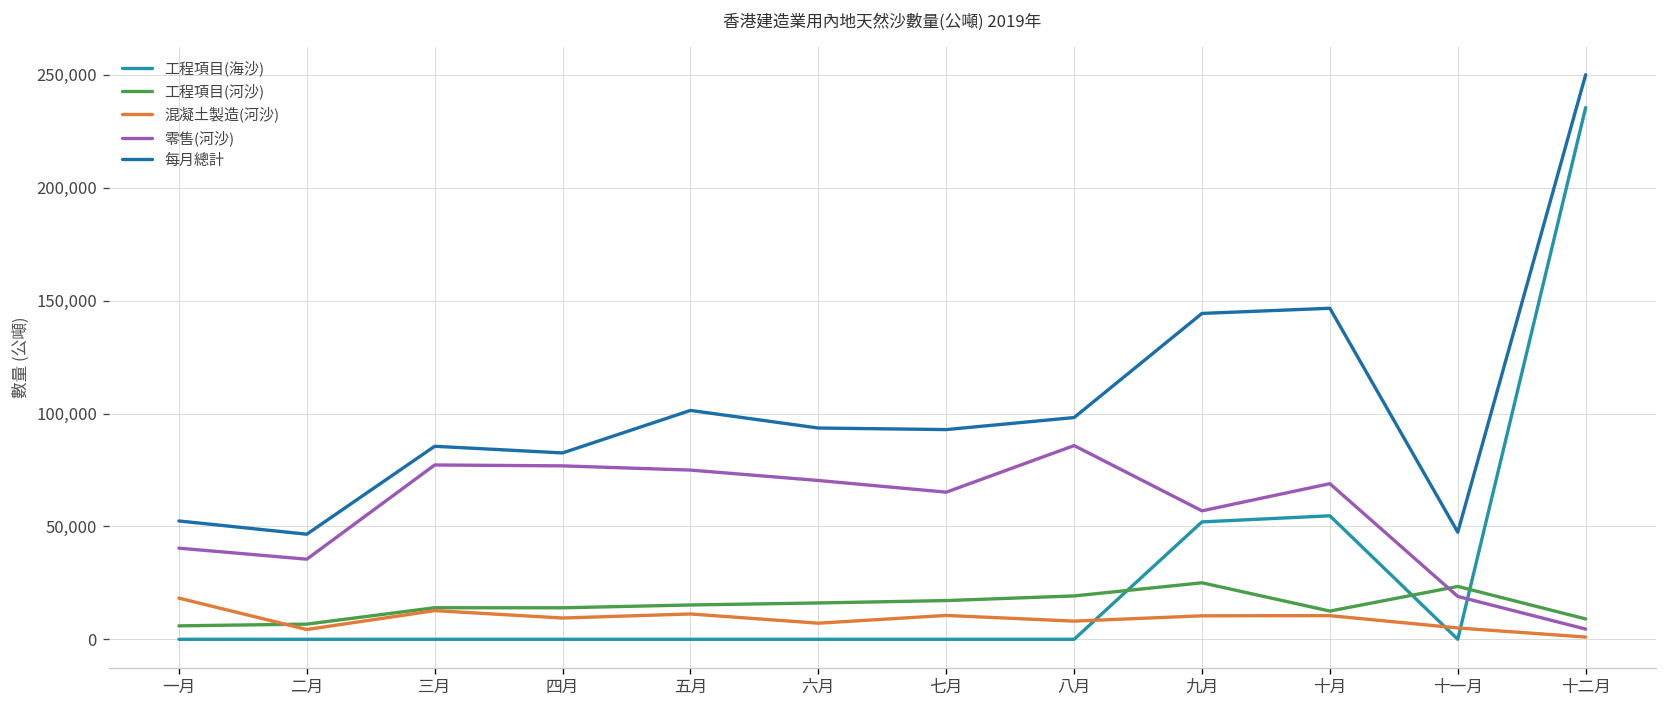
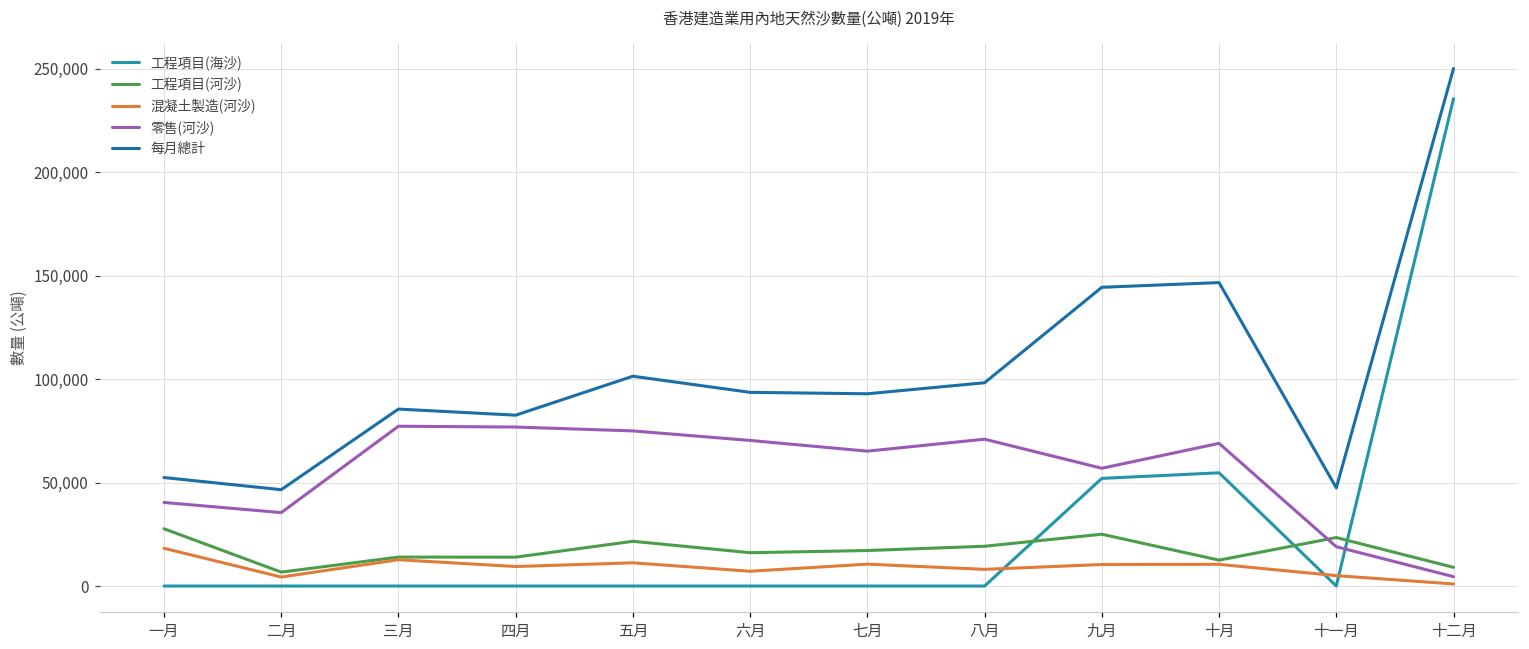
工程項目(河沙), 一月: 6,000 -> 28,000
工程項目(河沙), 五月: 15,000 -> 22,000
零售(河沙), 八月: 86,000 -> 71,000
